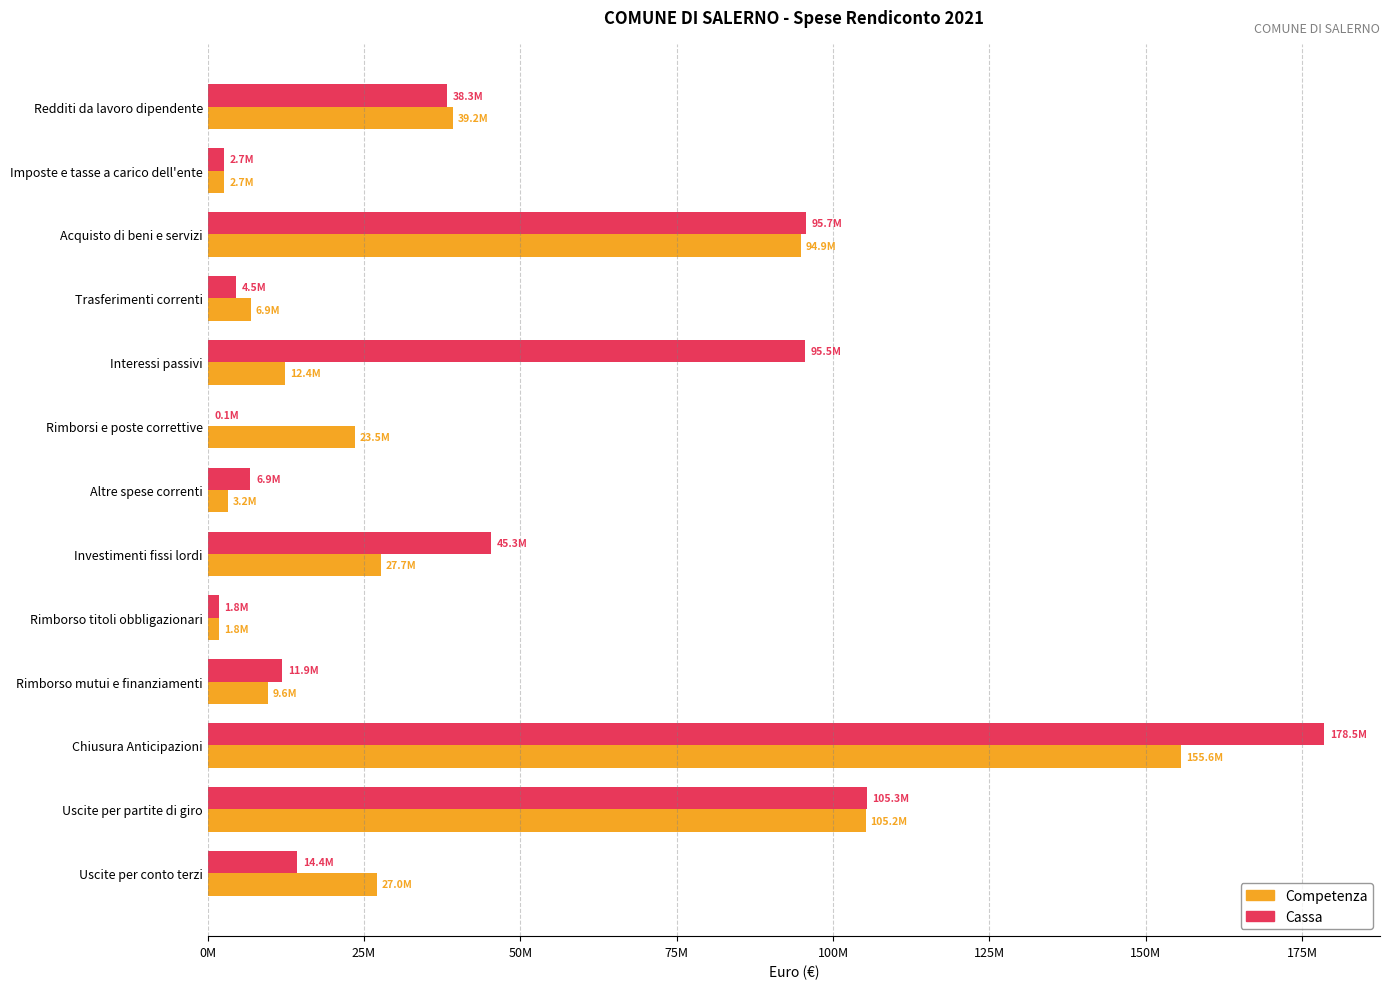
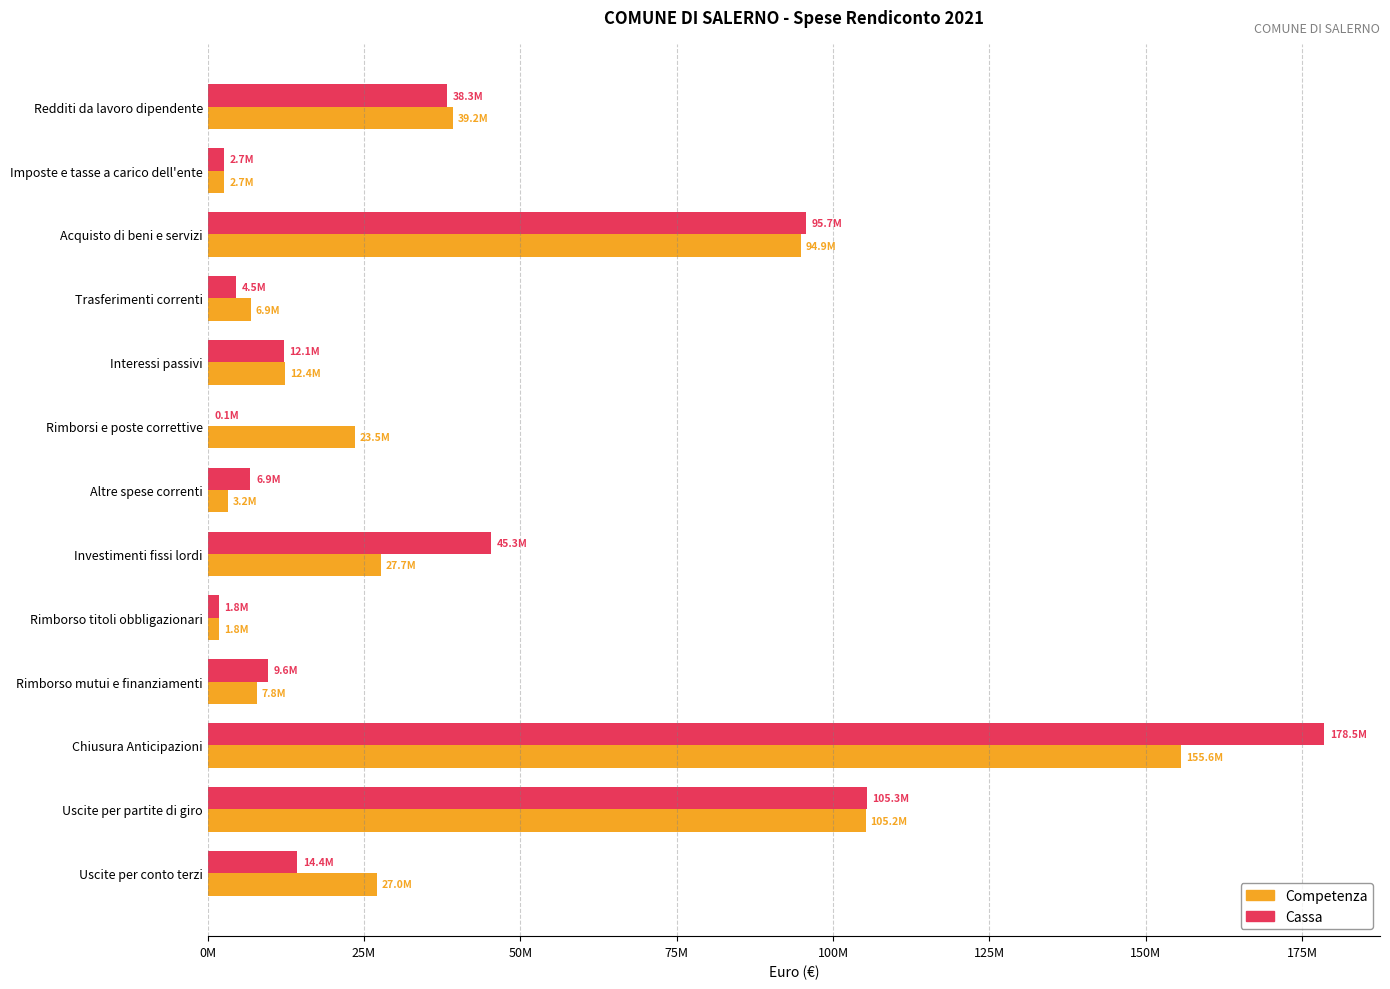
Cassa, Interessi passivi: 95.5M -> 12.1M
Cassa, Rimborso mutui e finanziamenti: 11.9M -> 9.6M
Competenza, Rimborso mutui e finanziamenti: 9.6M -> 7.8M
